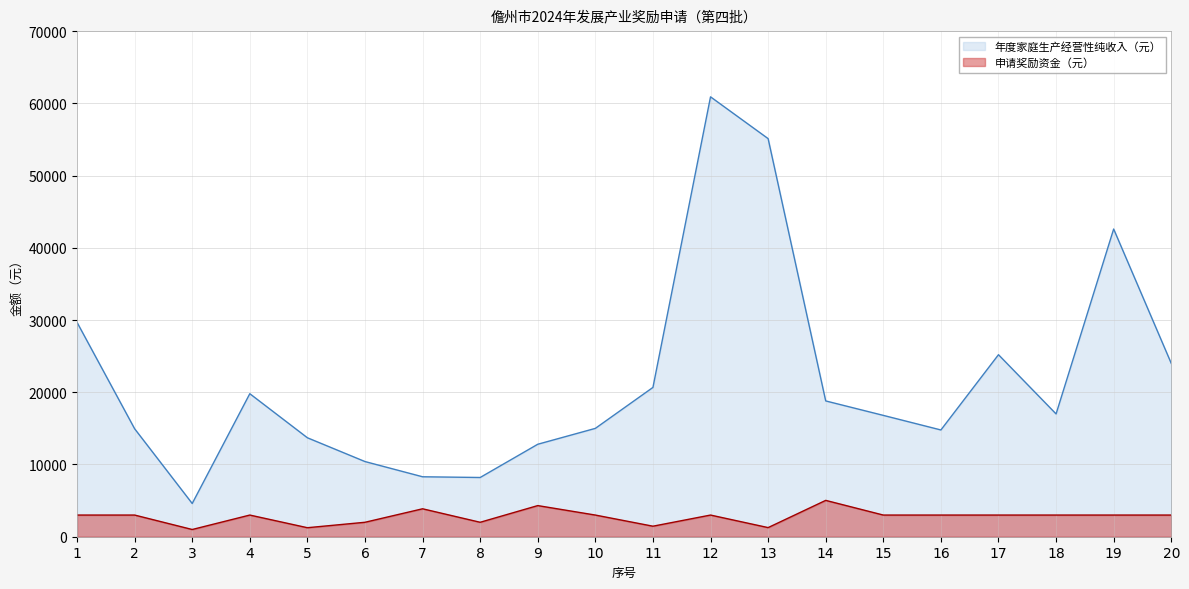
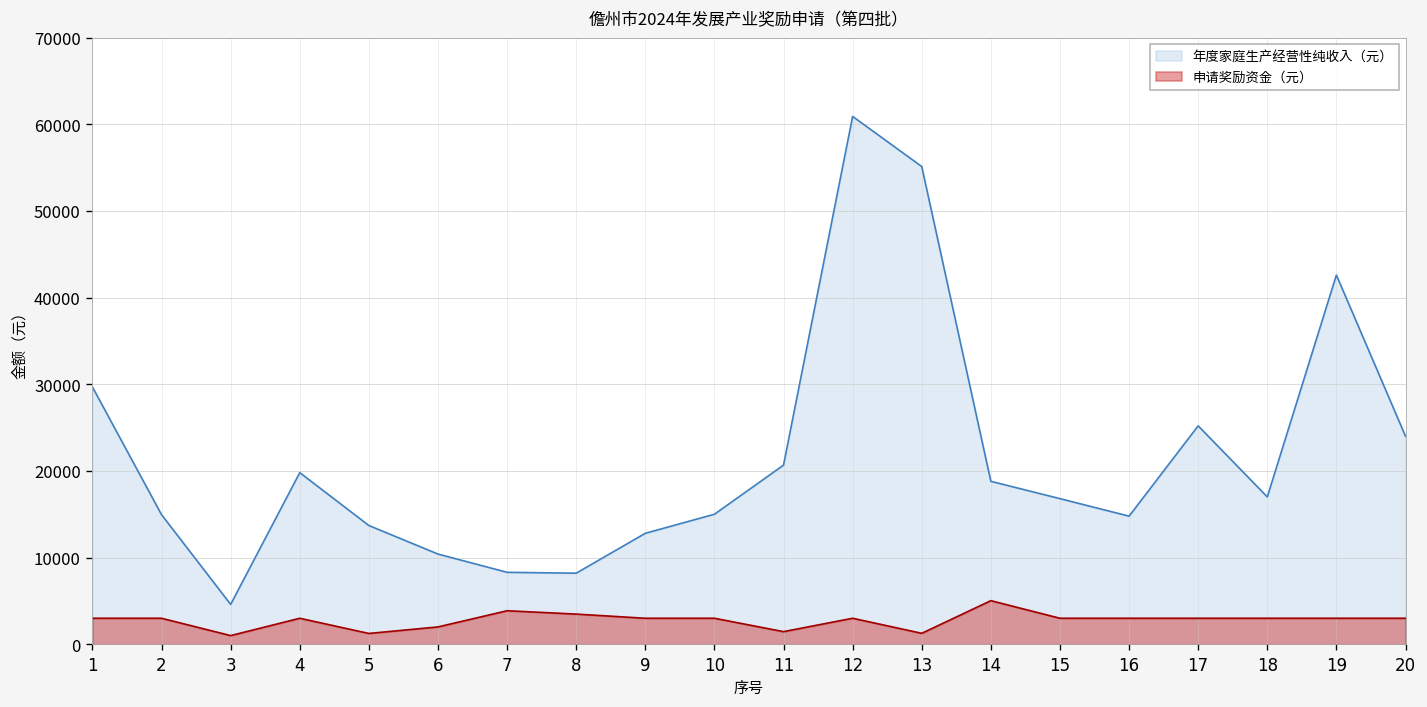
申请奖励资金（元）, 8: 2000 -> 3000
申请奖励资金（元）, 9: 4000 -> 3000
